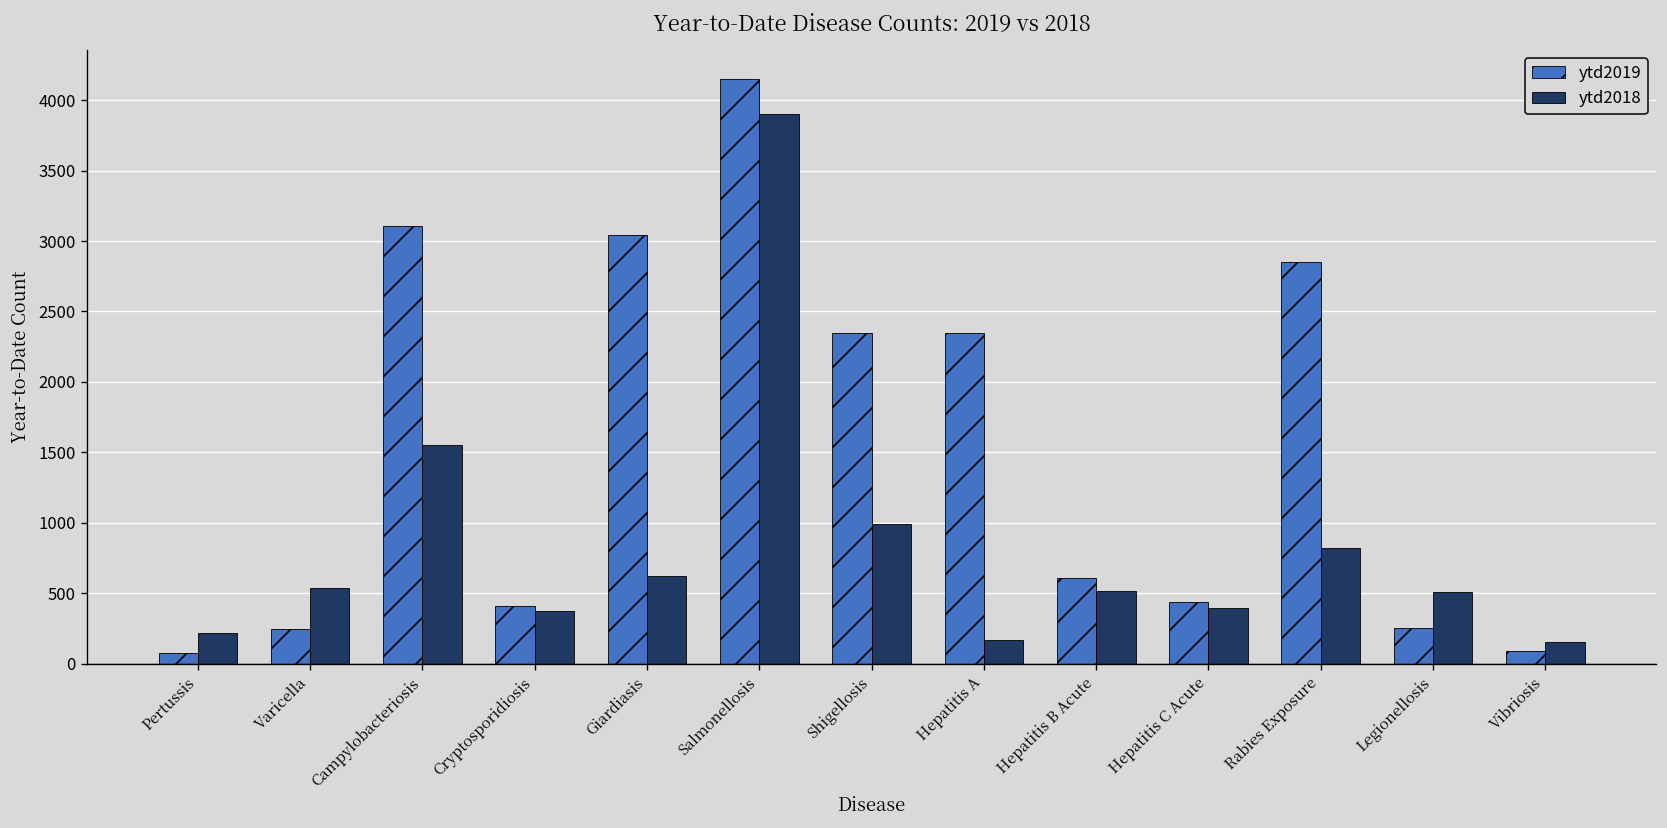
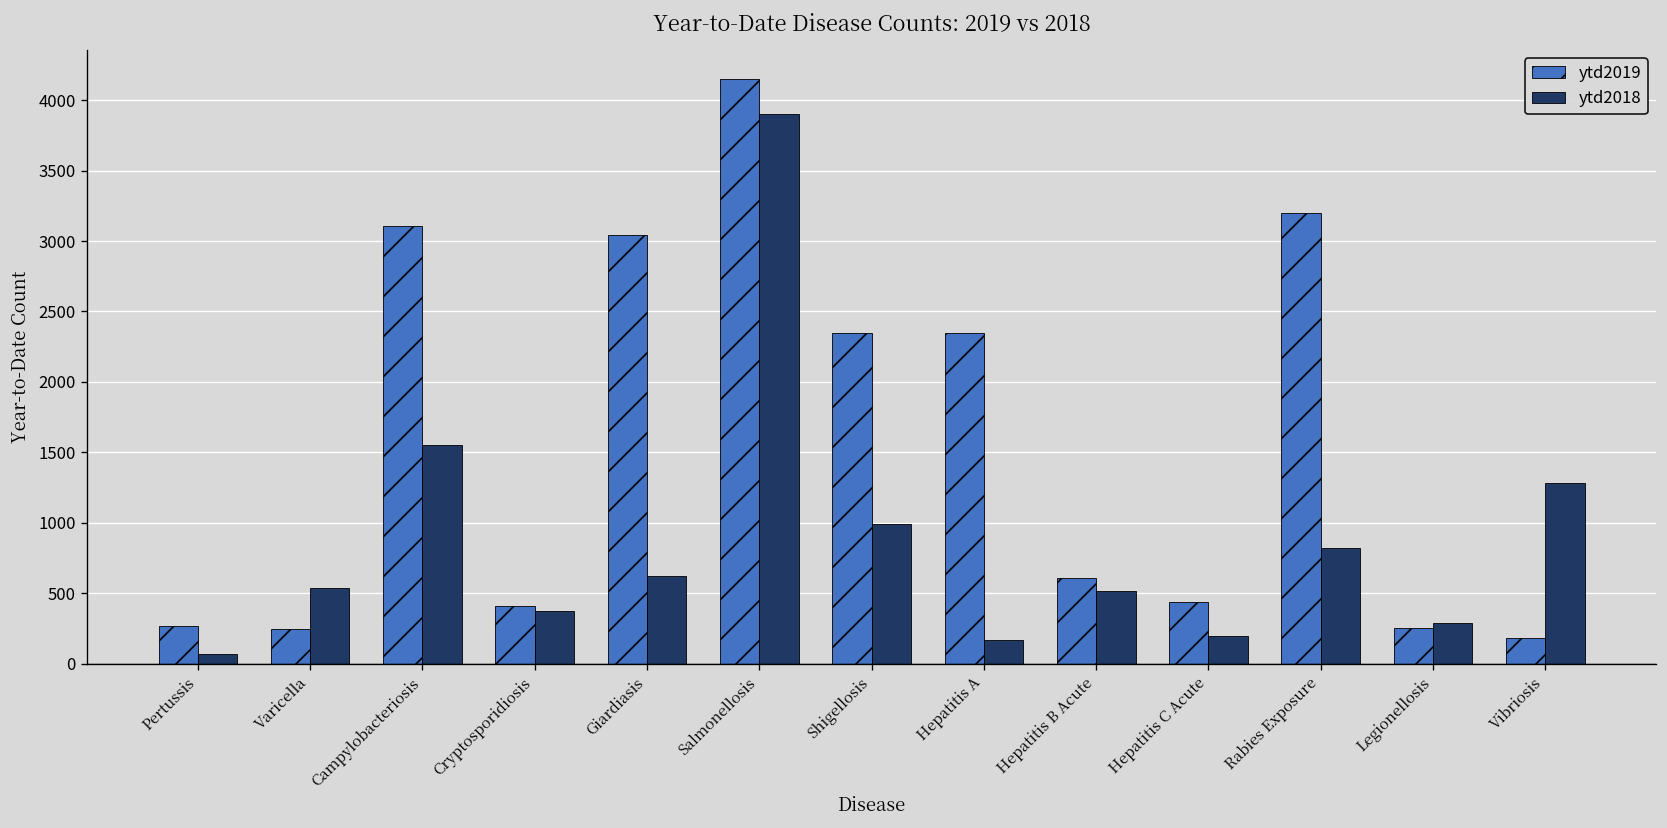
ytd2019, Pertussis: 80 -> 270
ytd2018, Pertussis: 220 -> 70
ytd2018, Hepatitis C Acute: 390 -> 200
ytd2019, Rabies Exposure: 2850 -> 3200
ytd2018, Legionellosis: 510 -> 290
ytd2019, Vibriosis: 90 -> 180
ytd2018, Vibriosis: 150 -> 1290
